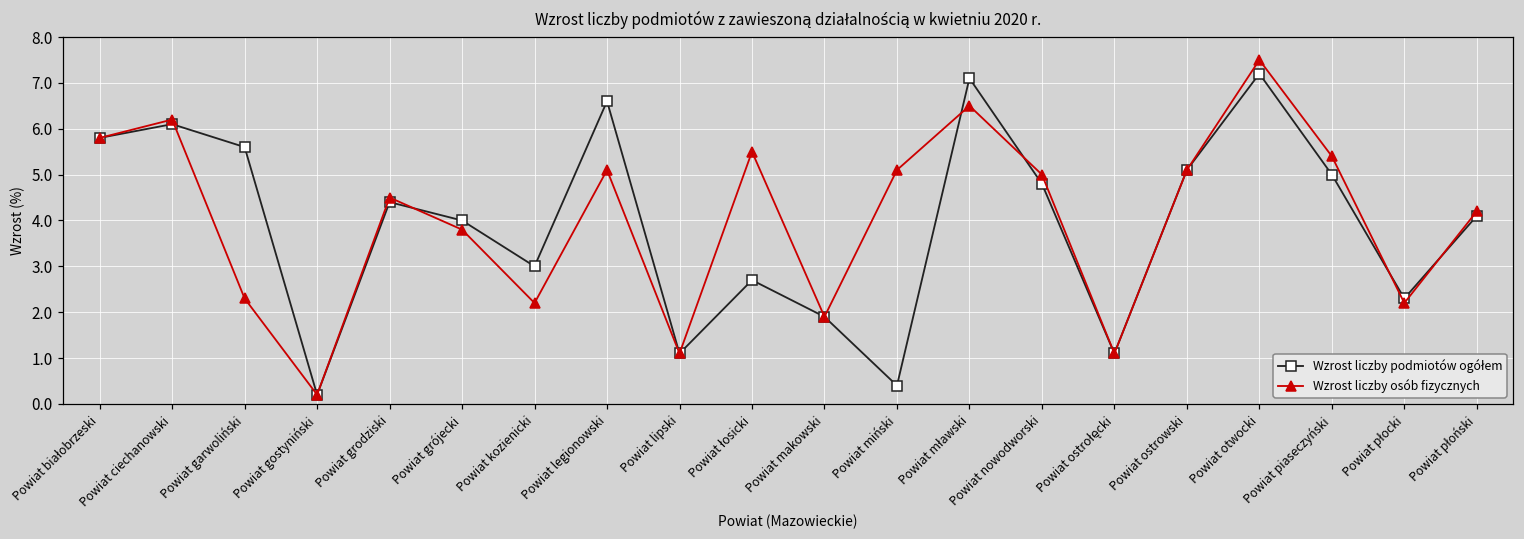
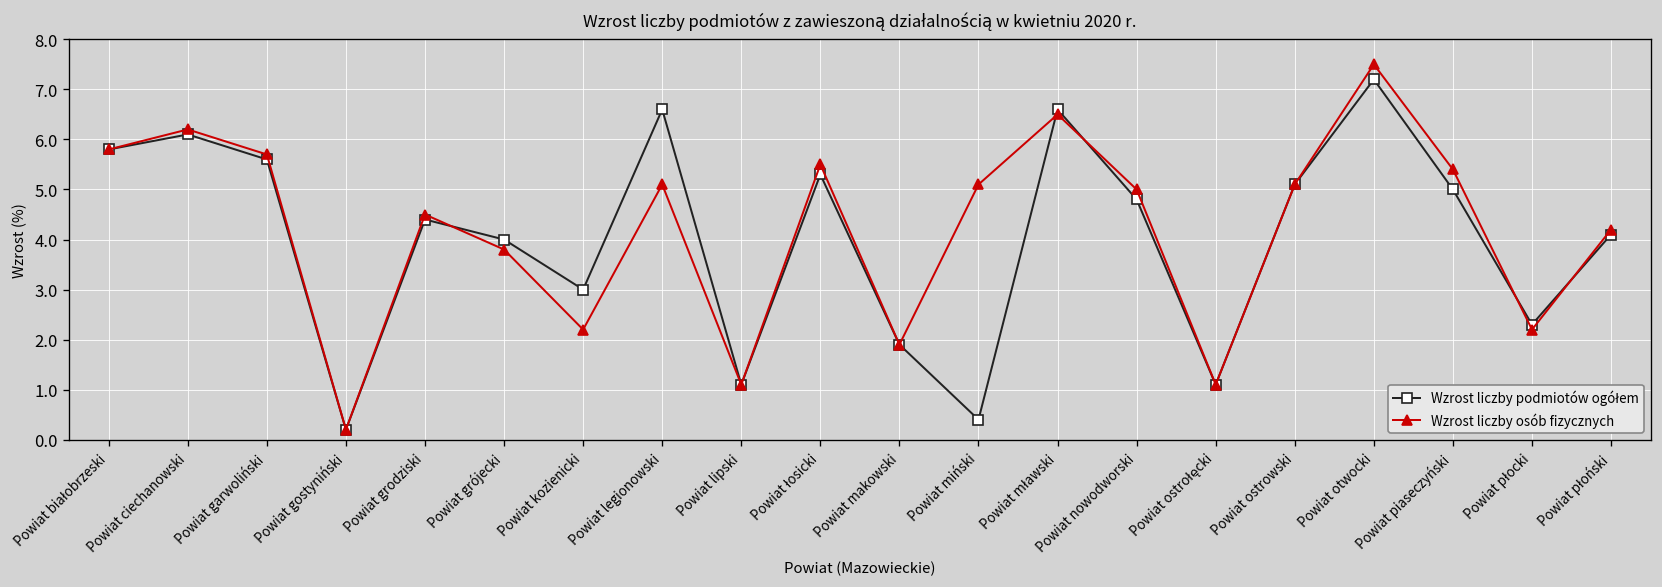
Wzrost liczby osób fizycznych, Powiat garwoliński: 2.3 -> 5.7
Wzrost liczby podmiotów ogółem, Powiat łosicki: 2.7 -> 5.3
Wzrost liczby podmiotów ogółem, Powiat mławski: 7.1 -> 6.6
